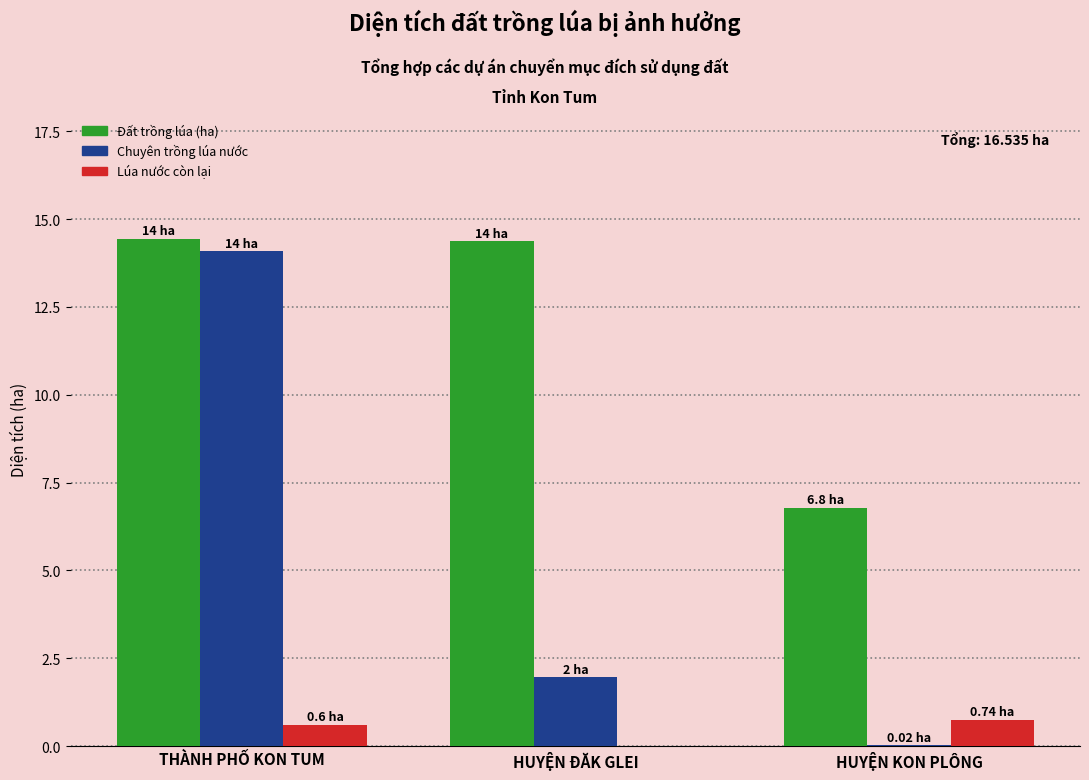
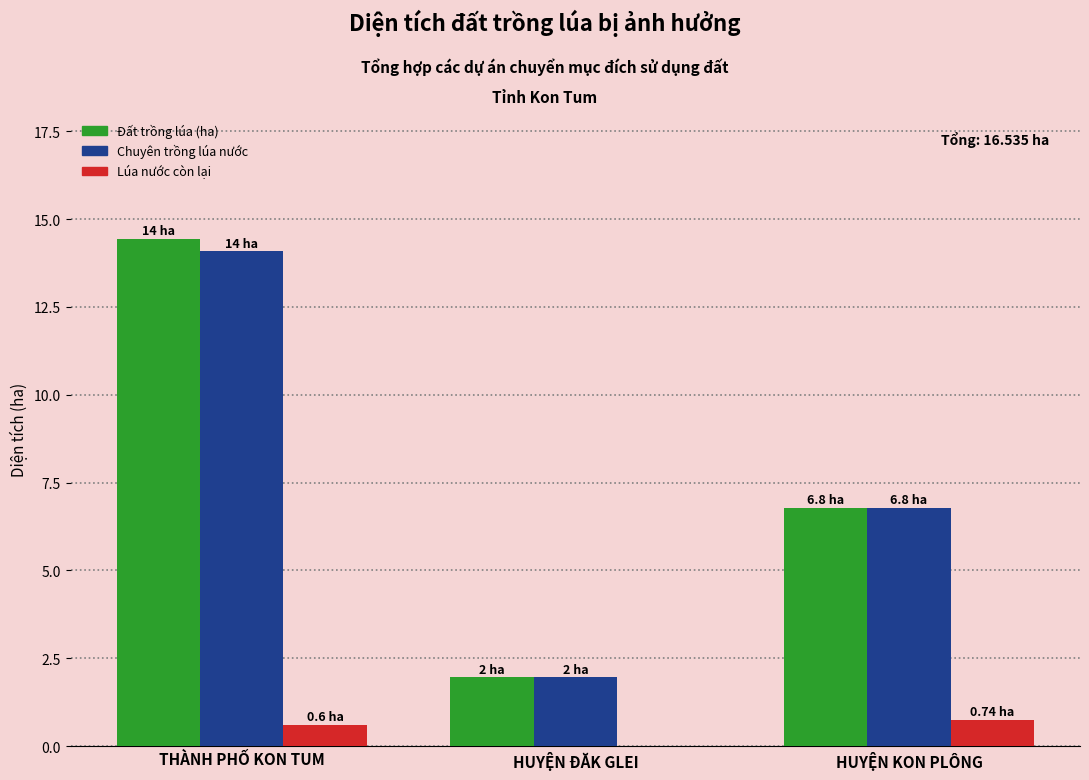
Đất trồng lúa (ha), HUYỆN ĐĂK GLEI: 14 -> 2
Chuyên trồng lúa nước, HUYỆN KON PLÔNG: 0.02 -> 6.8
